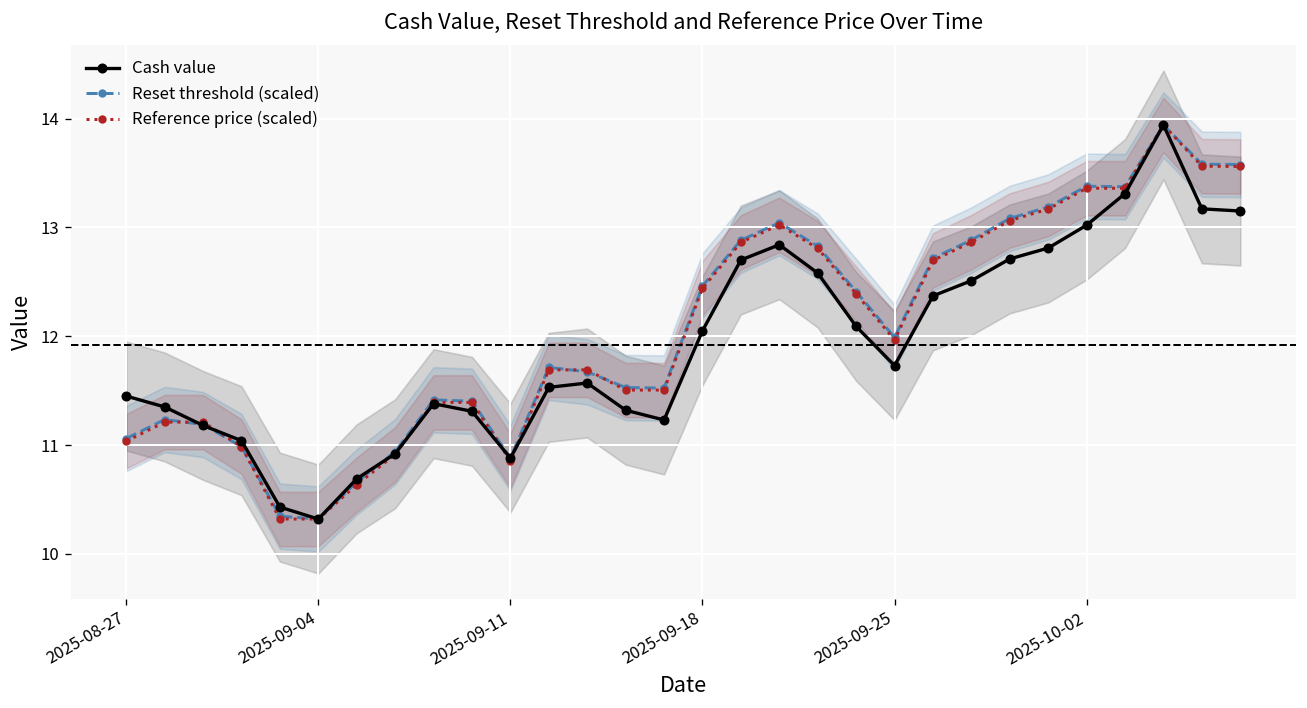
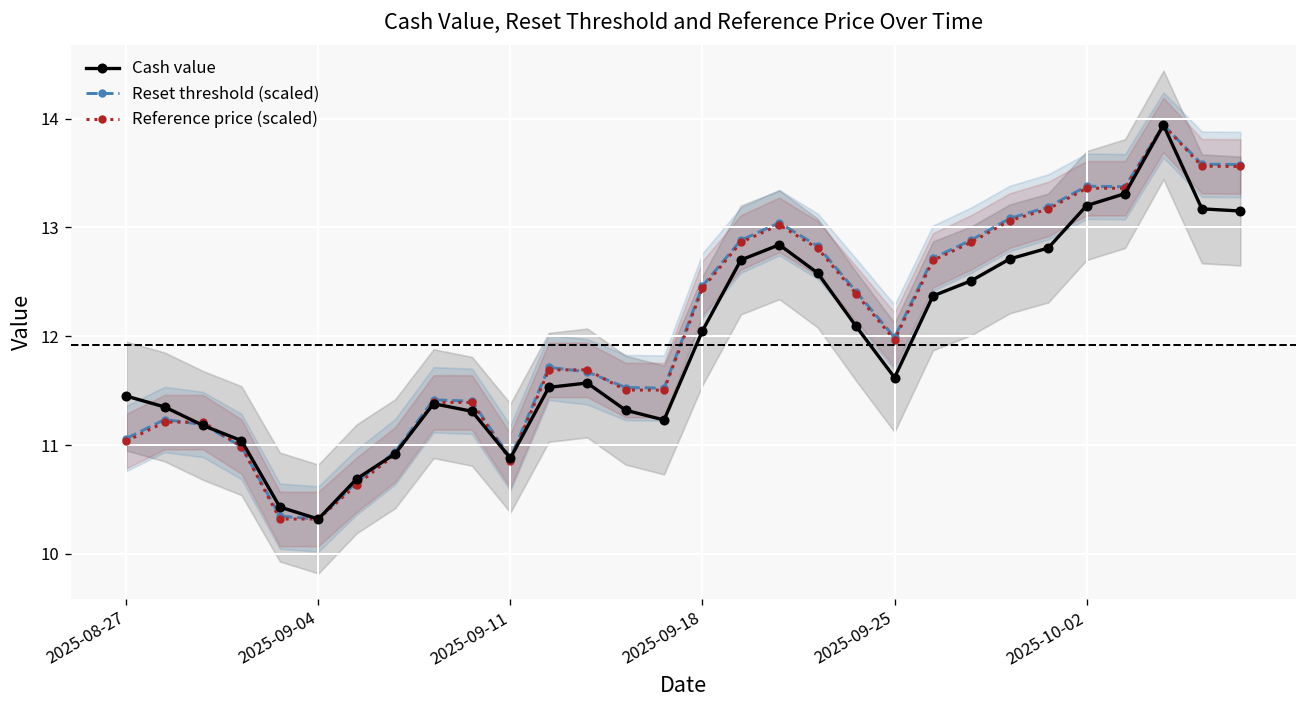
Cash value, 2025-09-25: 11.7 -> 11.6
Cash value, 2025-10-02: 13.0 -> 13.2
